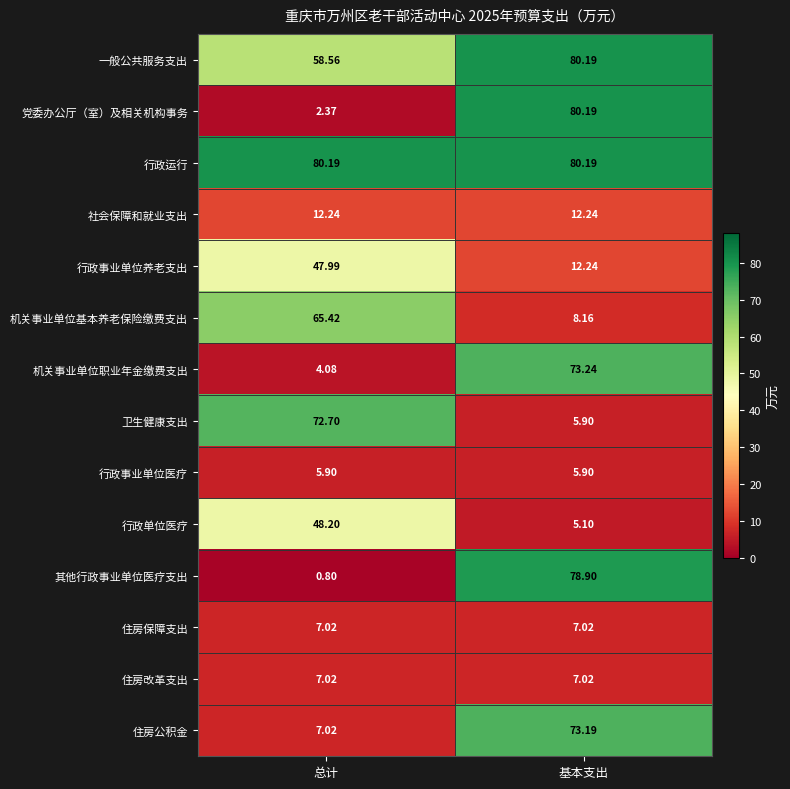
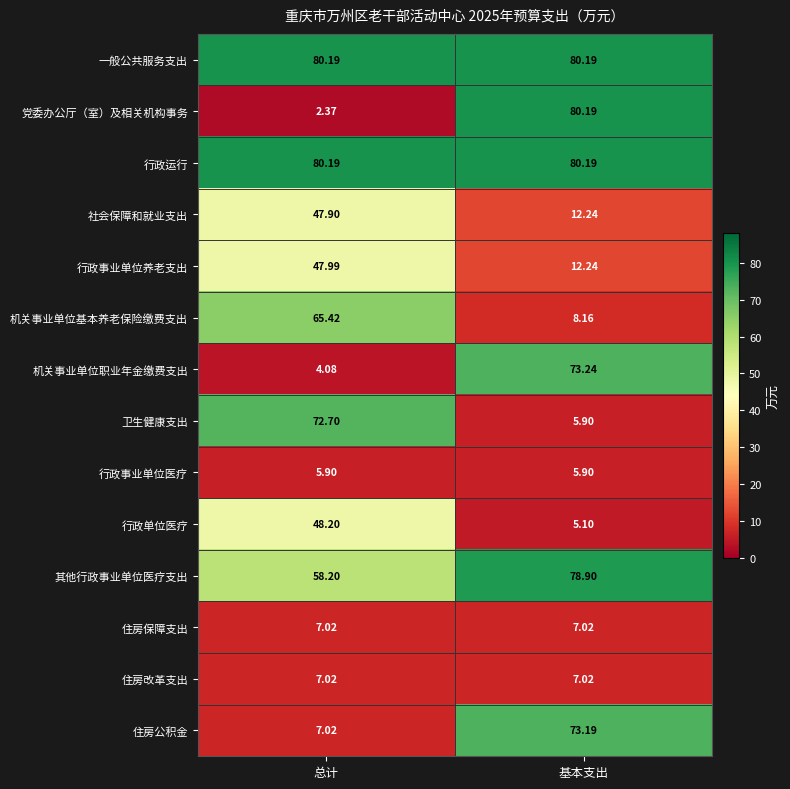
一般公共服务支出, 总计: 58.56 -> 80.19
社会保障和就业支出, 总计: 12.24 -> 47.90
其他行政事业单位医疗支出, 总计: 0.80 -> 58.20
